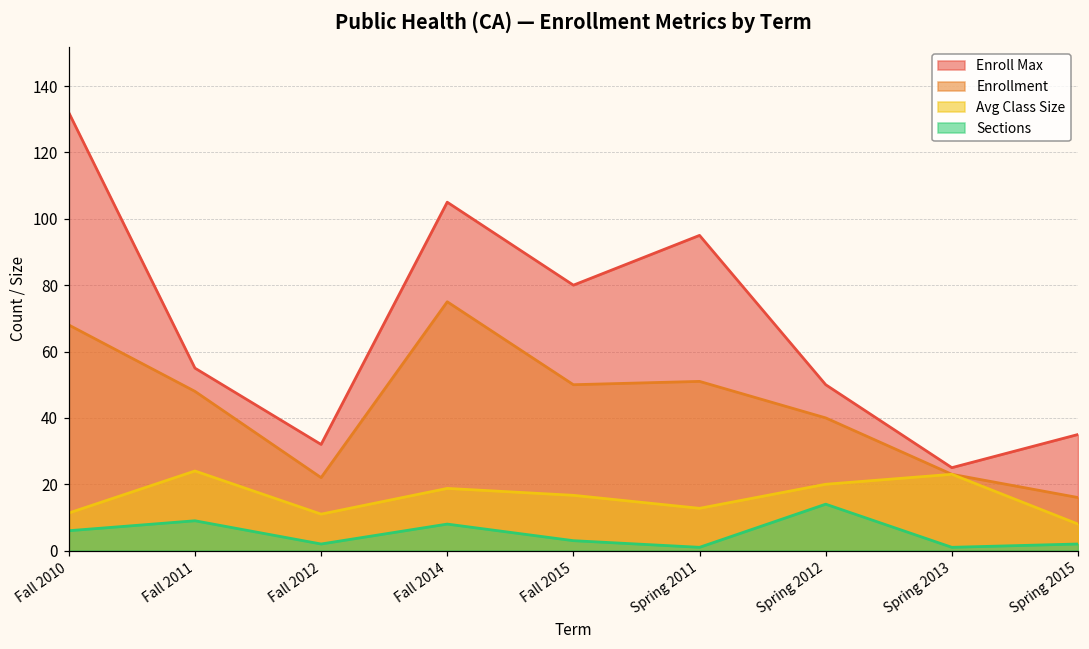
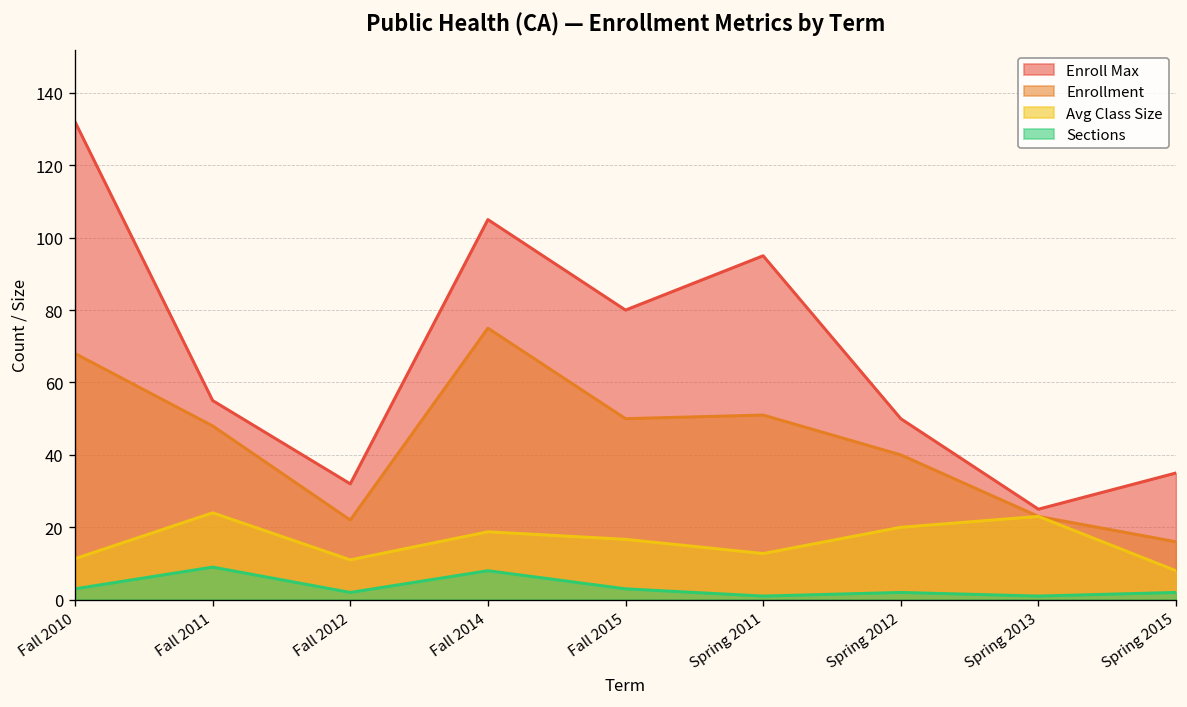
Sections, Fall 2010: 6 -> 3
Sections, Spring 2012: 14 -> 2
